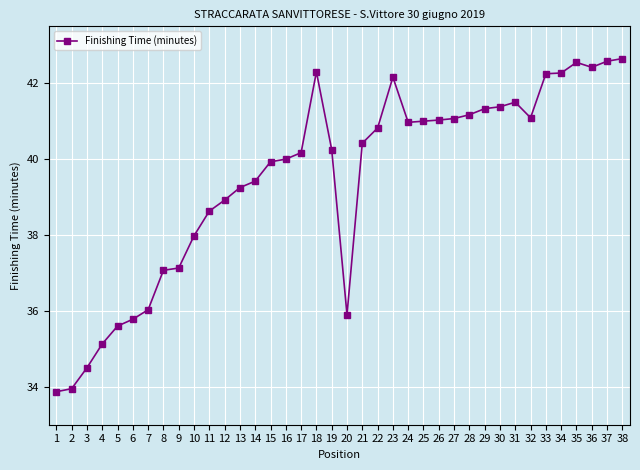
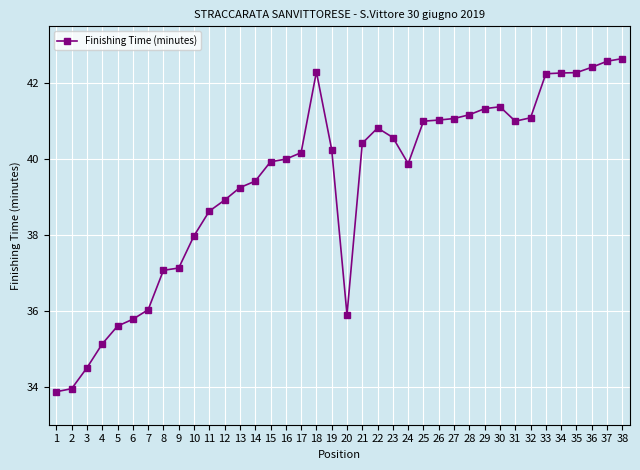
23: 42.2 -> 40.6
24: 41.0 -> 39.9
31: 41.5 -> 41.0
35: 42.6 -> 42.3
